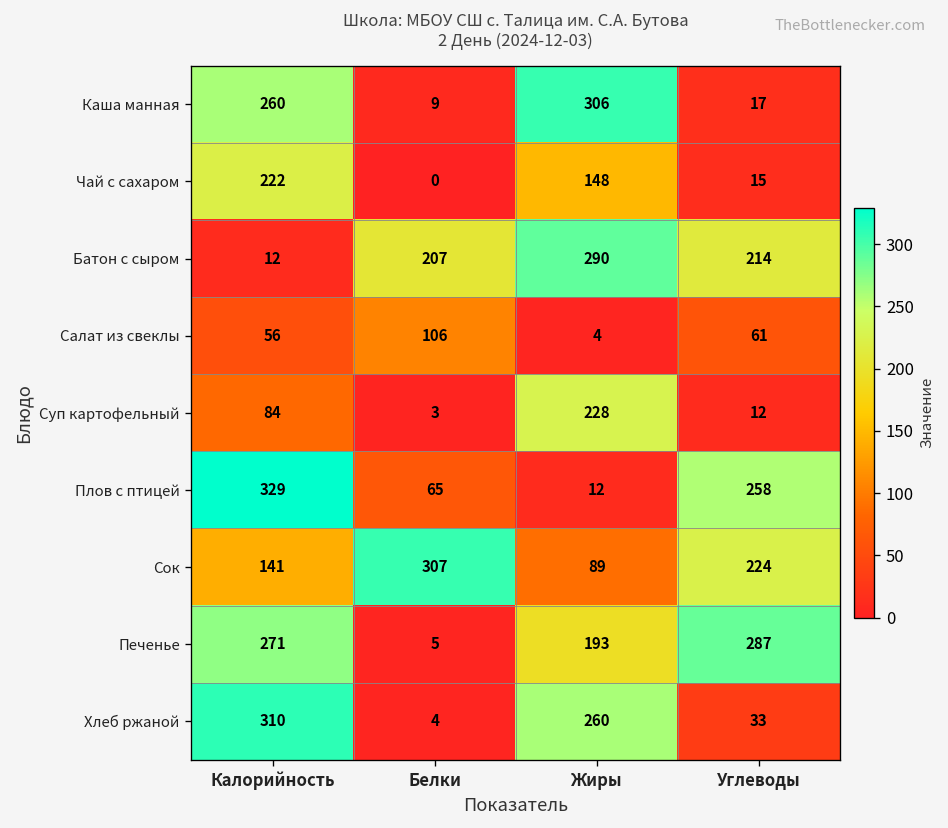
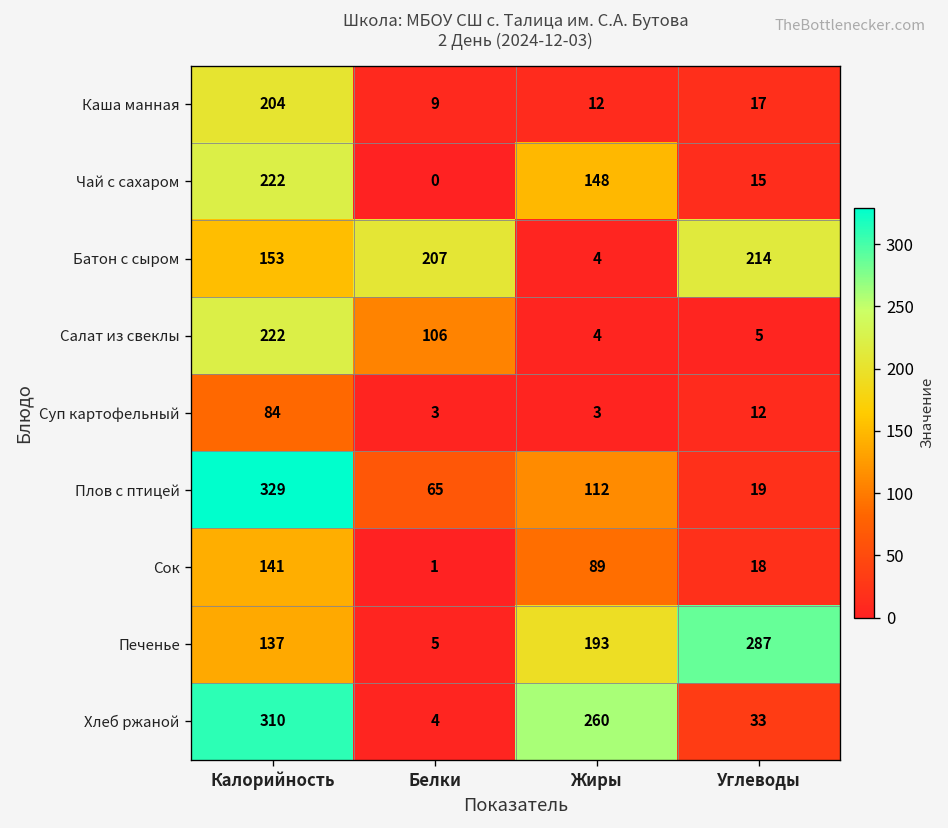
Каша манная, Калорийность: 260 -> 204
Каша манная, Жиры: 306 -> 12
Батон с сыром, Калорийность: 12 -> 153
Батон с сыром, Жиры: 290 -> 4
Салат из свеклы, Калорийность: 56 -> 222
Салат из свеклы, Углеводы: 61 -> 5
Суп картофельный, Жиры: 228 -> 3
Плов с птицей, Жиры: 12 -> 112
Плов с птицей, Углеводы: 258 -> 19
Сок, Белки: 307 -> 1
Сок, Углеводы: 224 -> 18
Печенье, Калорийность: 271 -> 137
